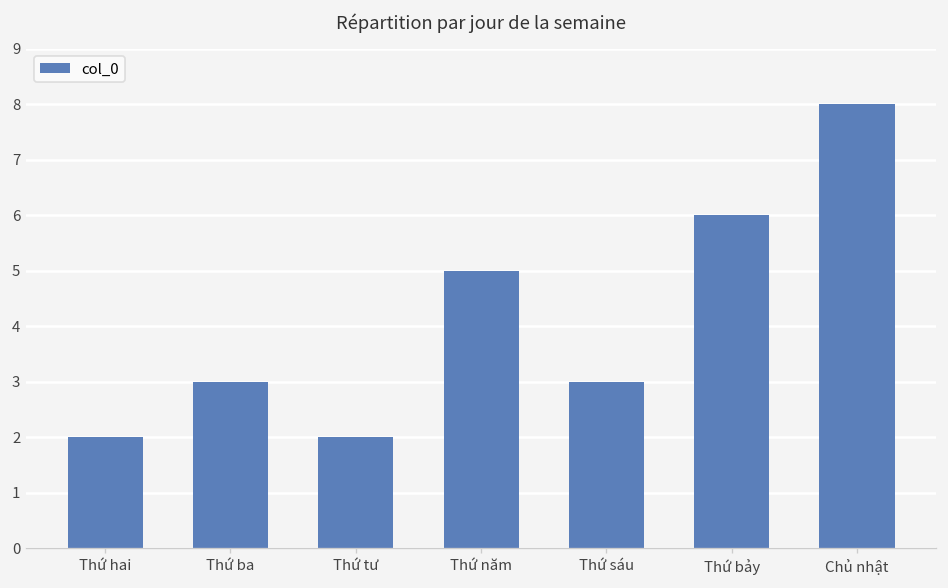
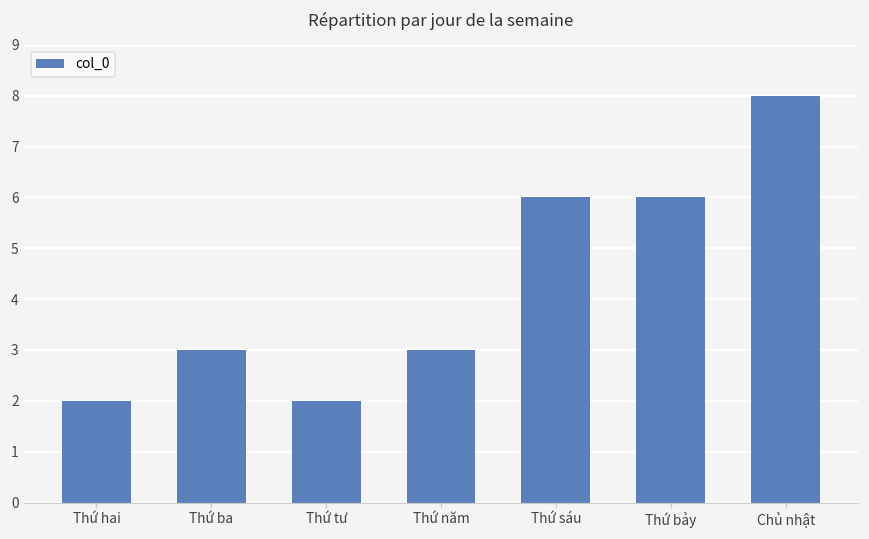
Thứ năm: 5 -> 3
Thứ sáu: 3 -> 6
